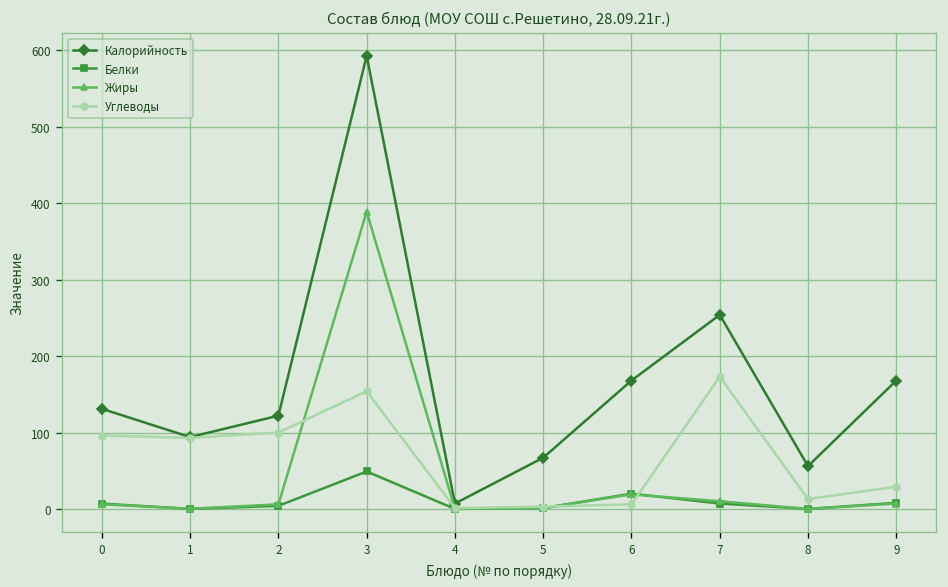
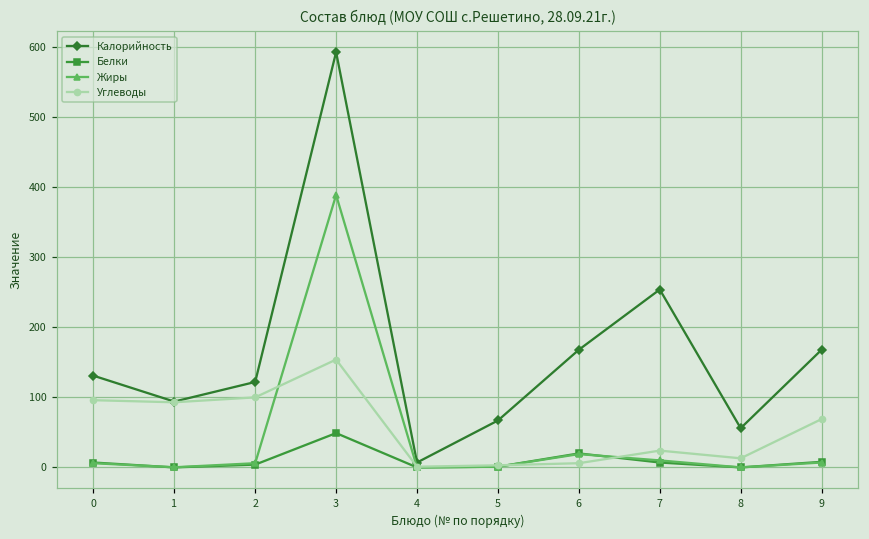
Углеводы, 7: 170 -> 20
Углеводы, 9: 30 -> 70
